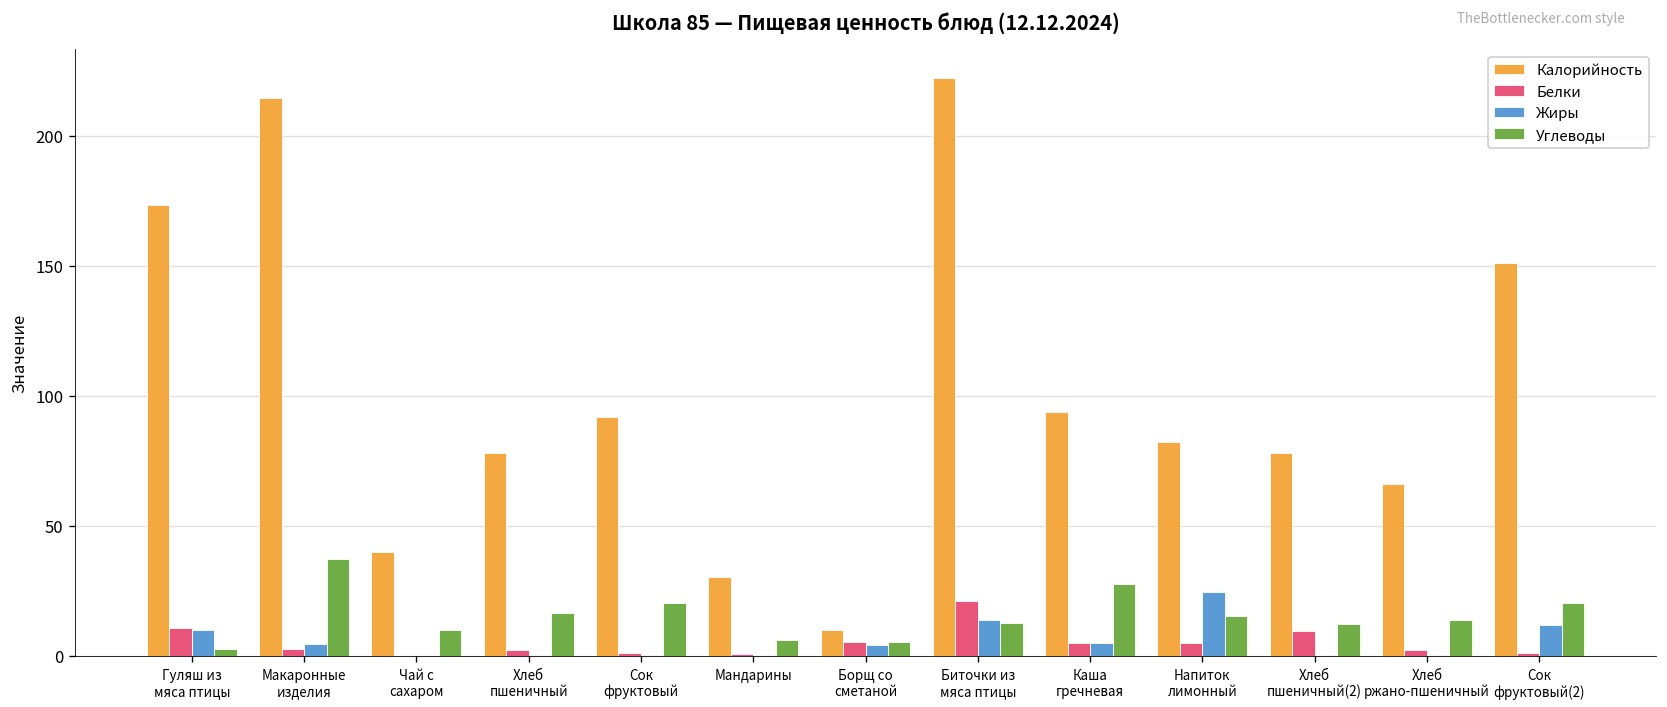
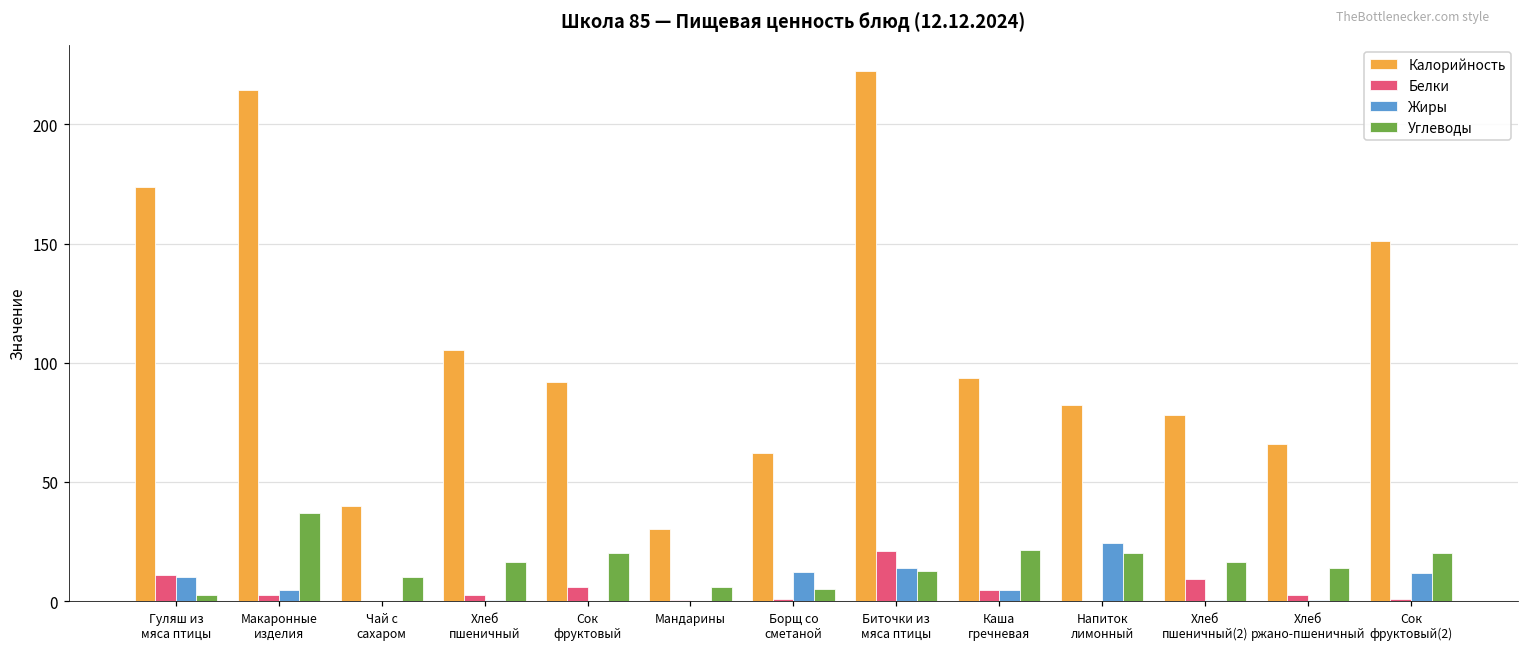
Калорийность, Хлеб пшеничный: 78 -> 105
Белки, Сок фруктовый: 1 -> 6
Калорийность, Борщ со сметаной: 10 -> 62
Белки, Борщ со сметаной: 5 -> 1
Жиры, Борщ со сметаной: 4 -> 12
Углеводы, Каша гречневая: 28 -> 21
Белки, Напиток лимонный: 5 -> 0
Углеводы, Напиток лимонный: 15 -> 20
Углеводы, Хлеб пшеничный(2): 12 -> 17
